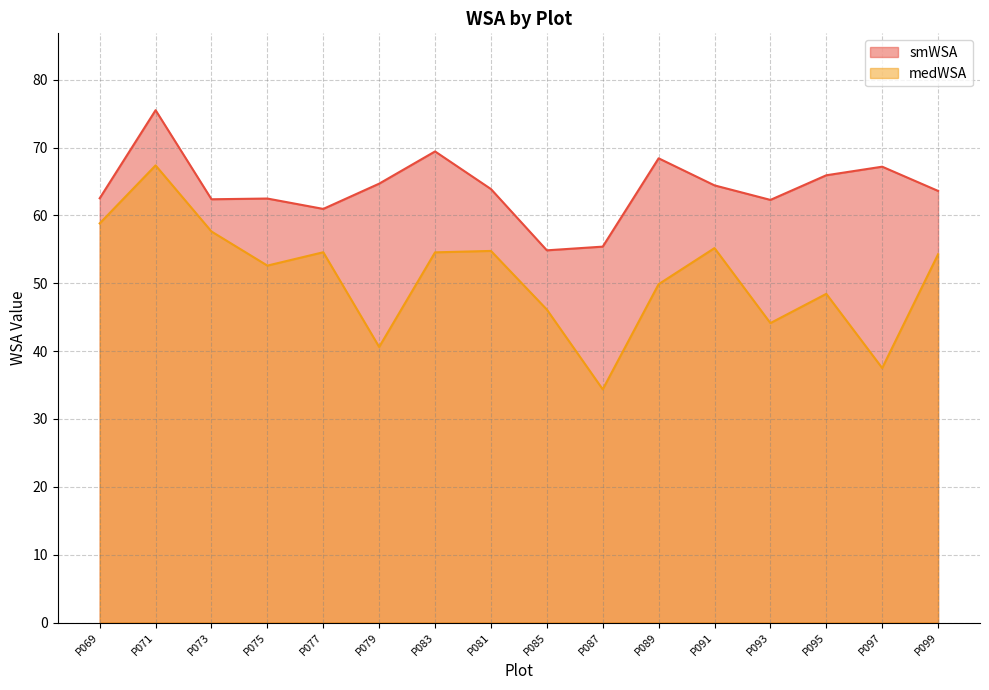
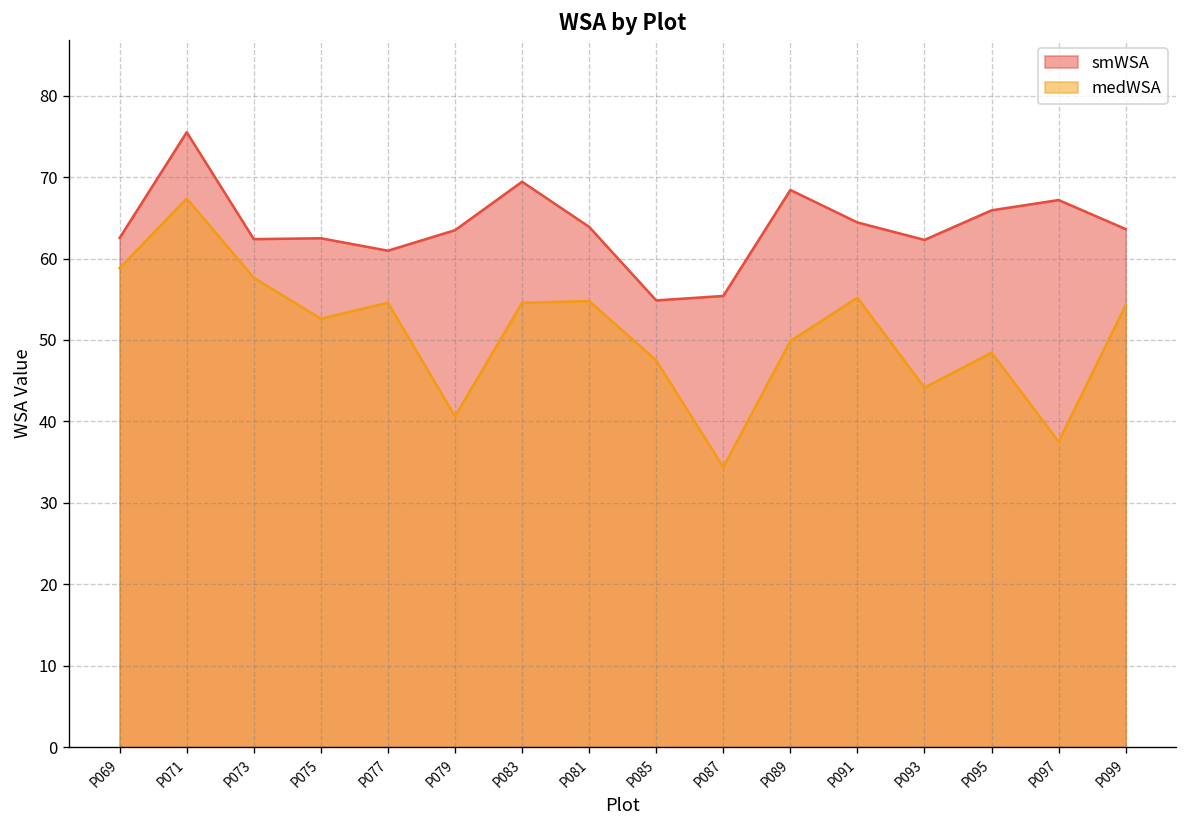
smWSA, P079: 65 -> 63
medWSA, P085: 46 -> 47
